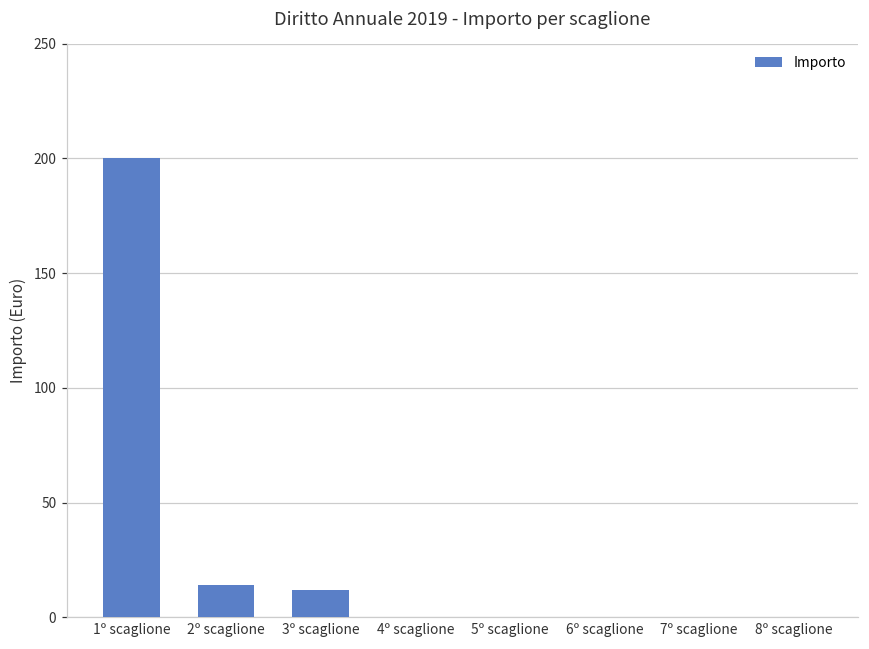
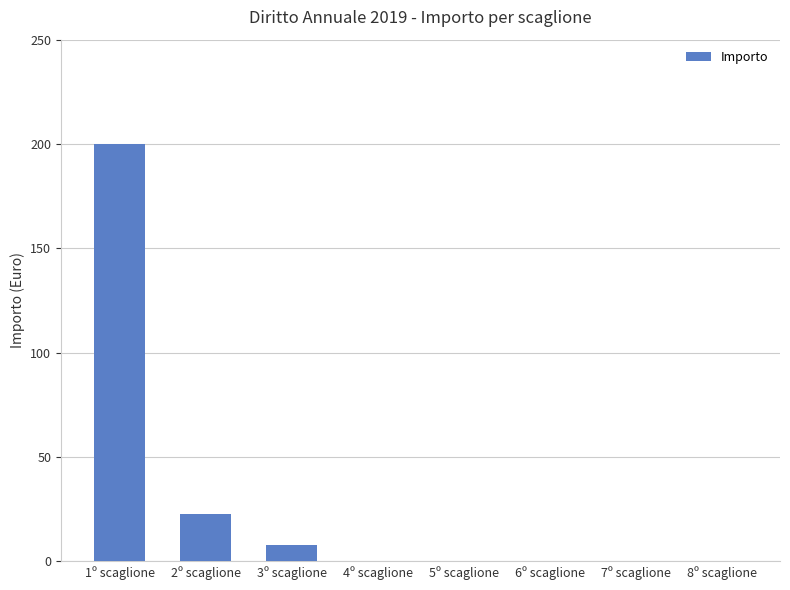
2º scaglione: 14 -> 23
3º scaglione: 12 -> 8
